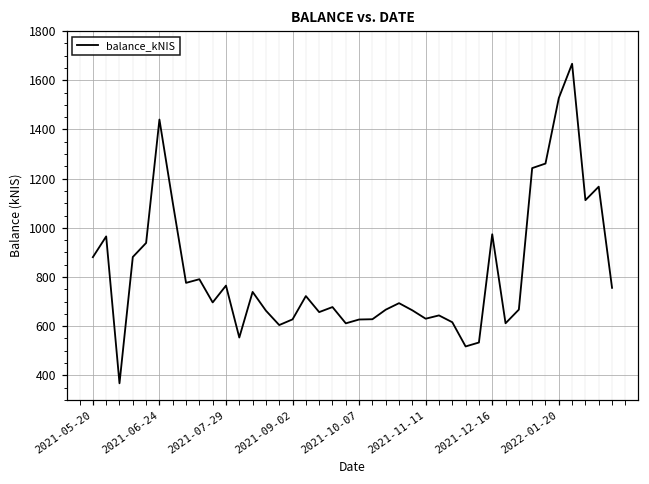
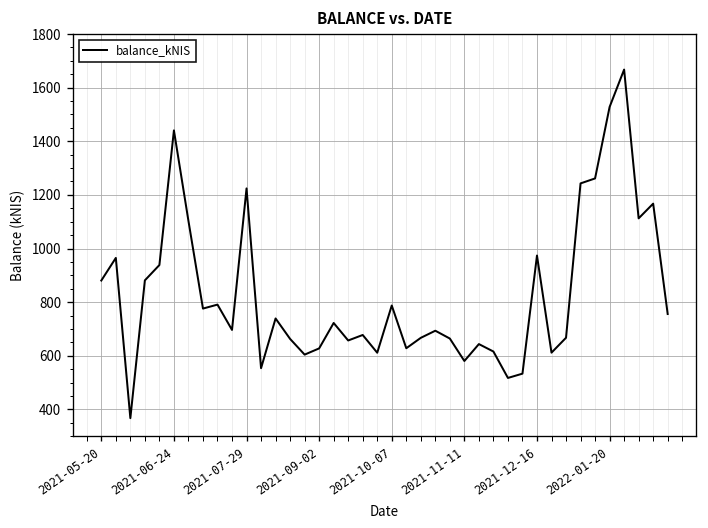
2021-07-29: 760 -> 1220
2021-10-07: 630 -> 790
2021-11-11: 630 -> 580
